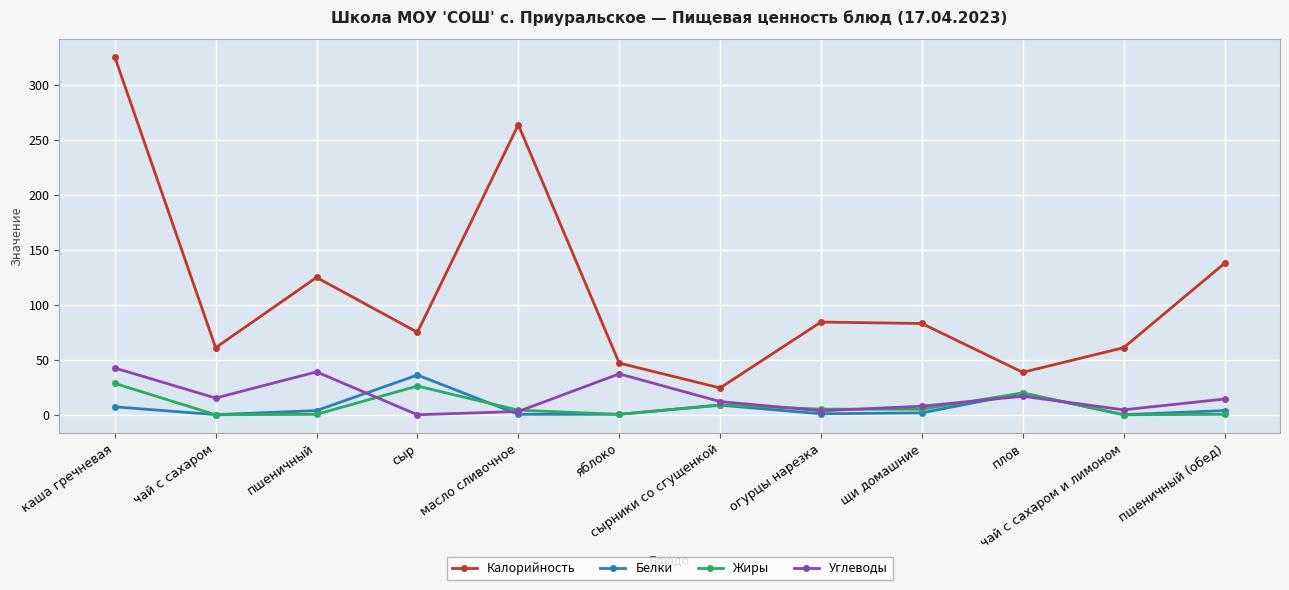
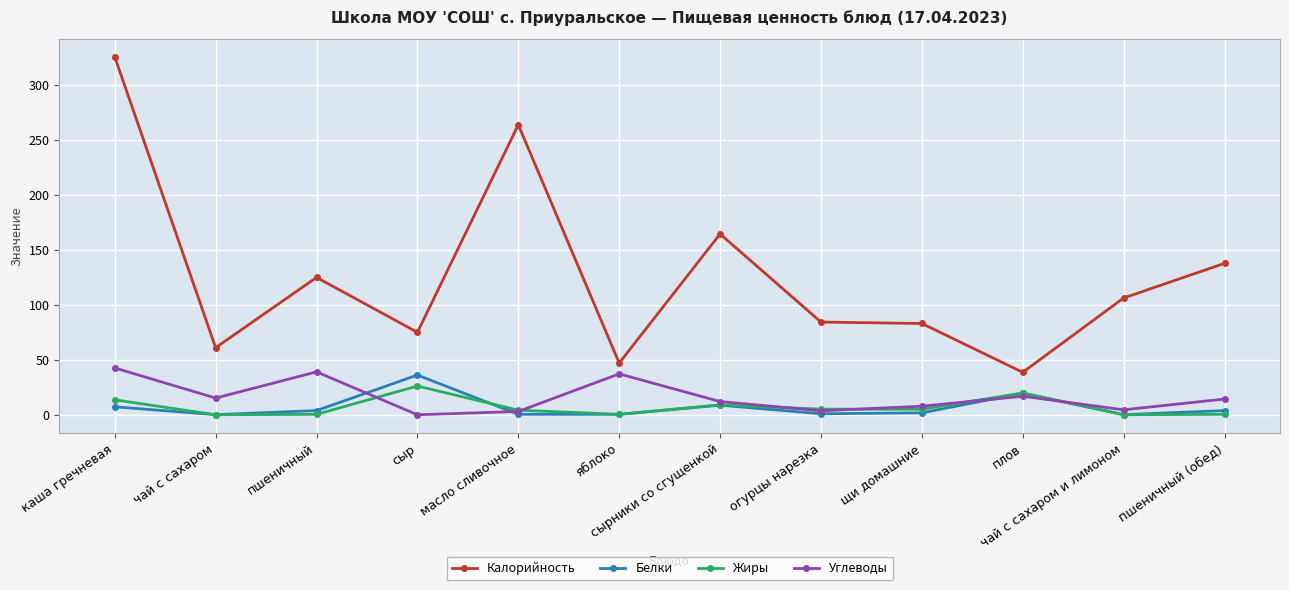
Жиры, каша гречневая: 29 -> 14
Калорийность, сырники со сгущенкой: 24 -> 164
Калорийность, чай с сахаром и лимоном: 61 -> 106
